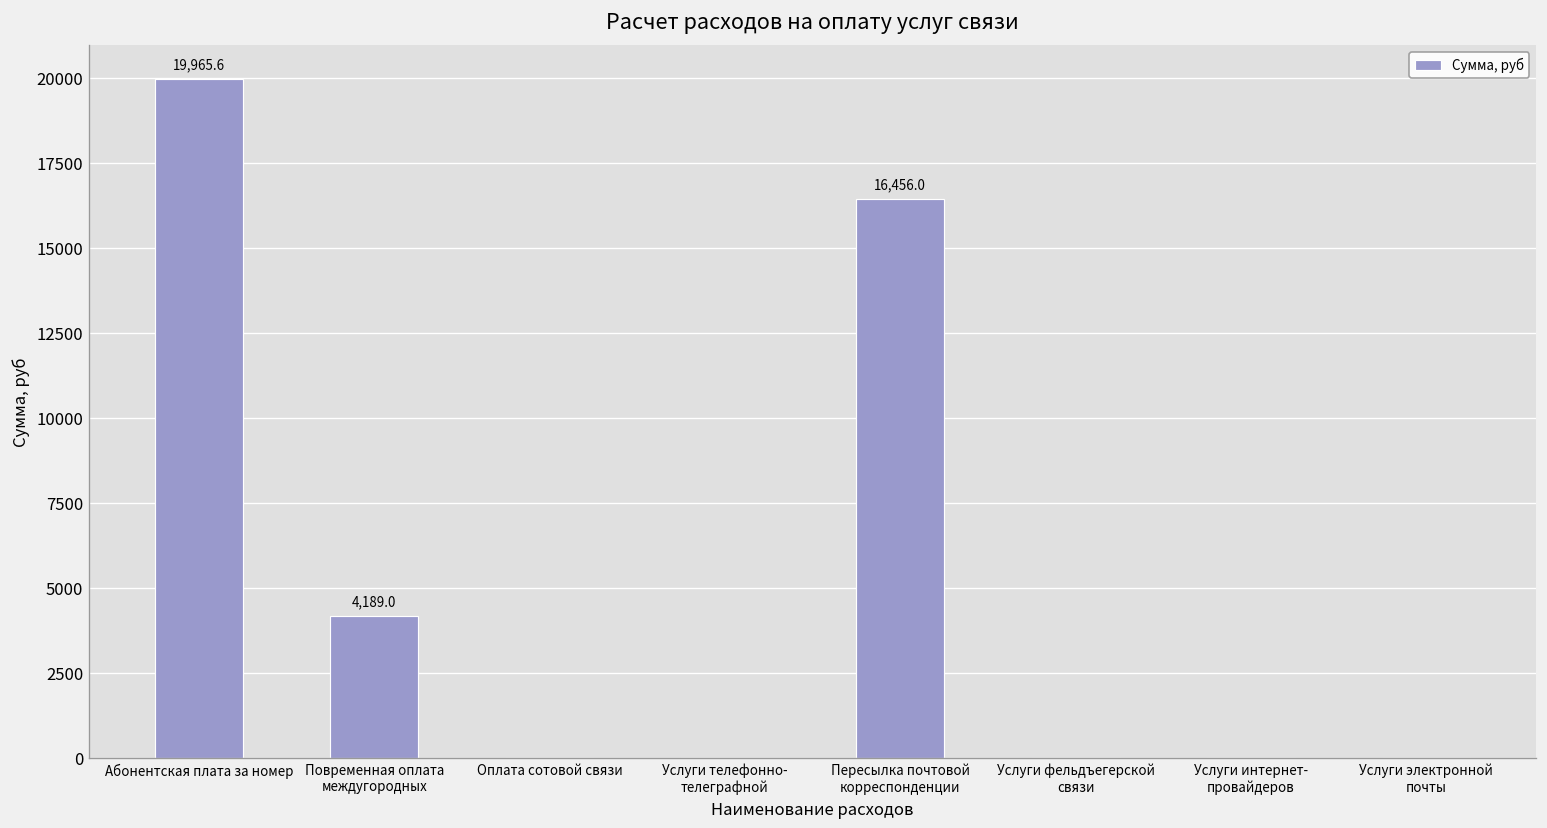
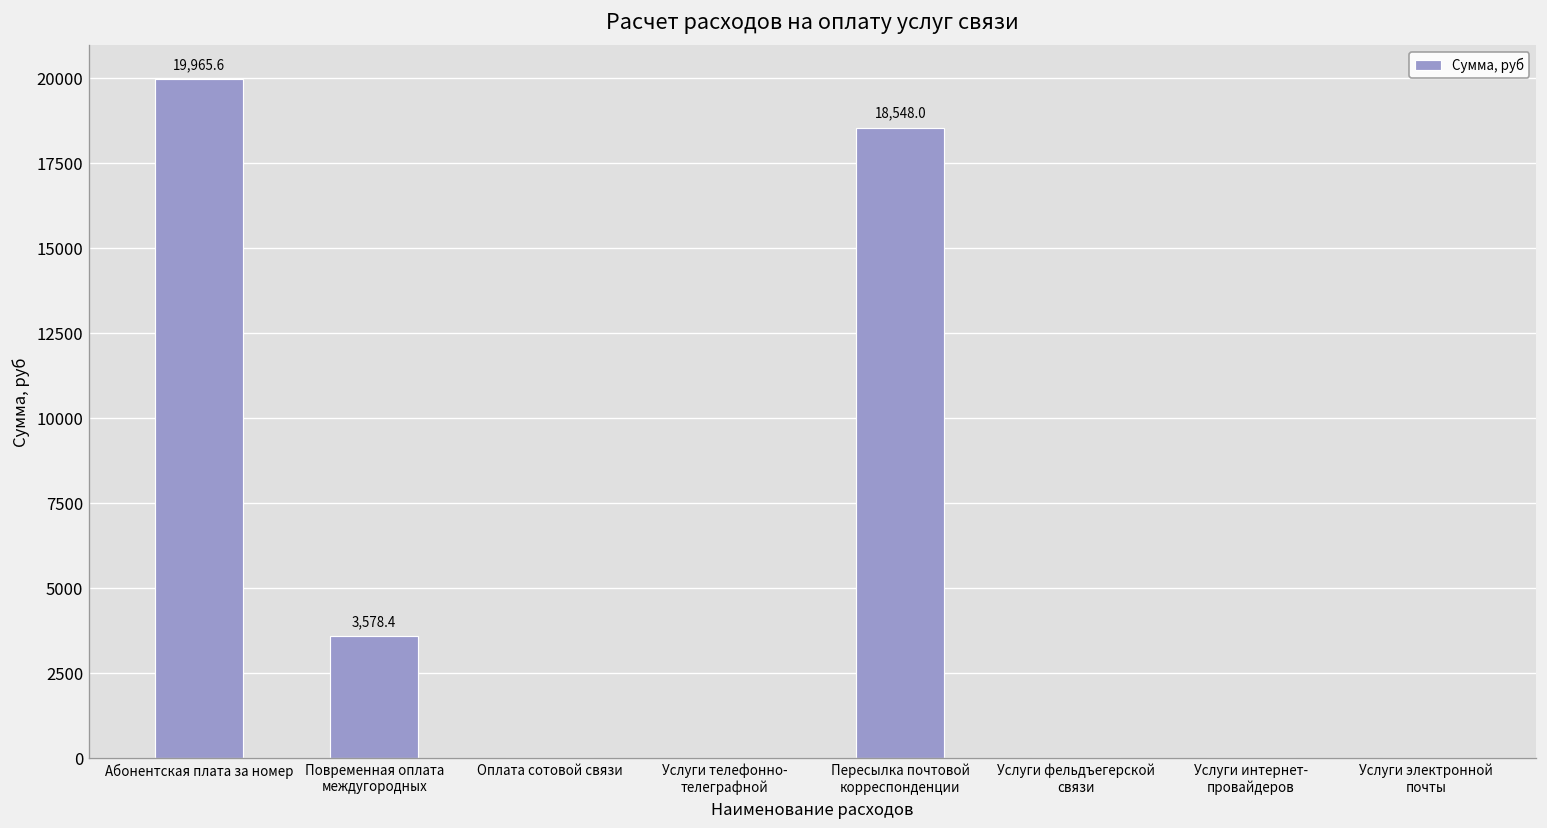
Повременная оплата междугородных: 4,189.0 -> 3,578.4
Пересылка почтовой корреспонденции: 16,456.0 -> 18,548.0
